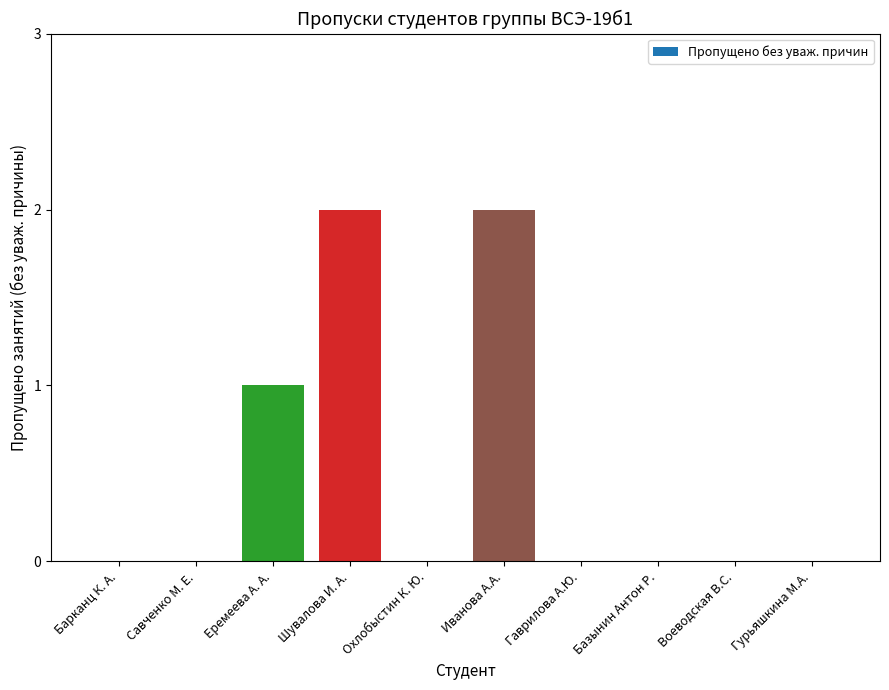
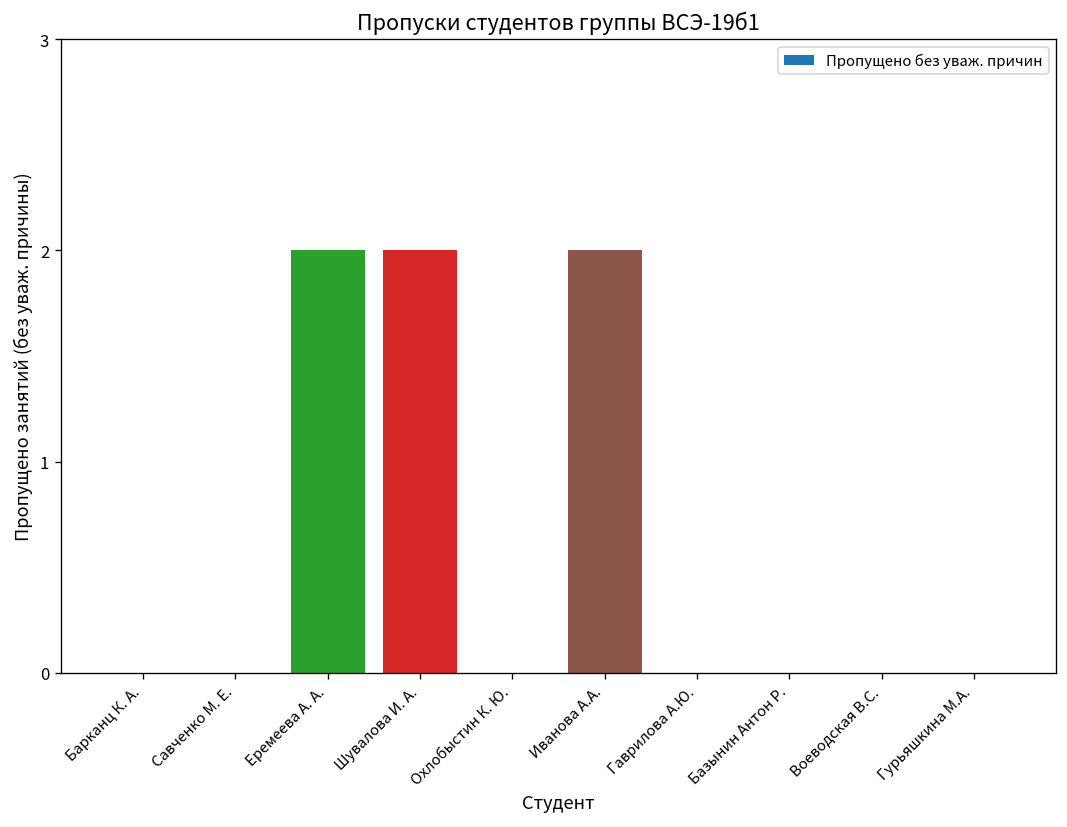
Еремеева А. А.: 1 -> 2
